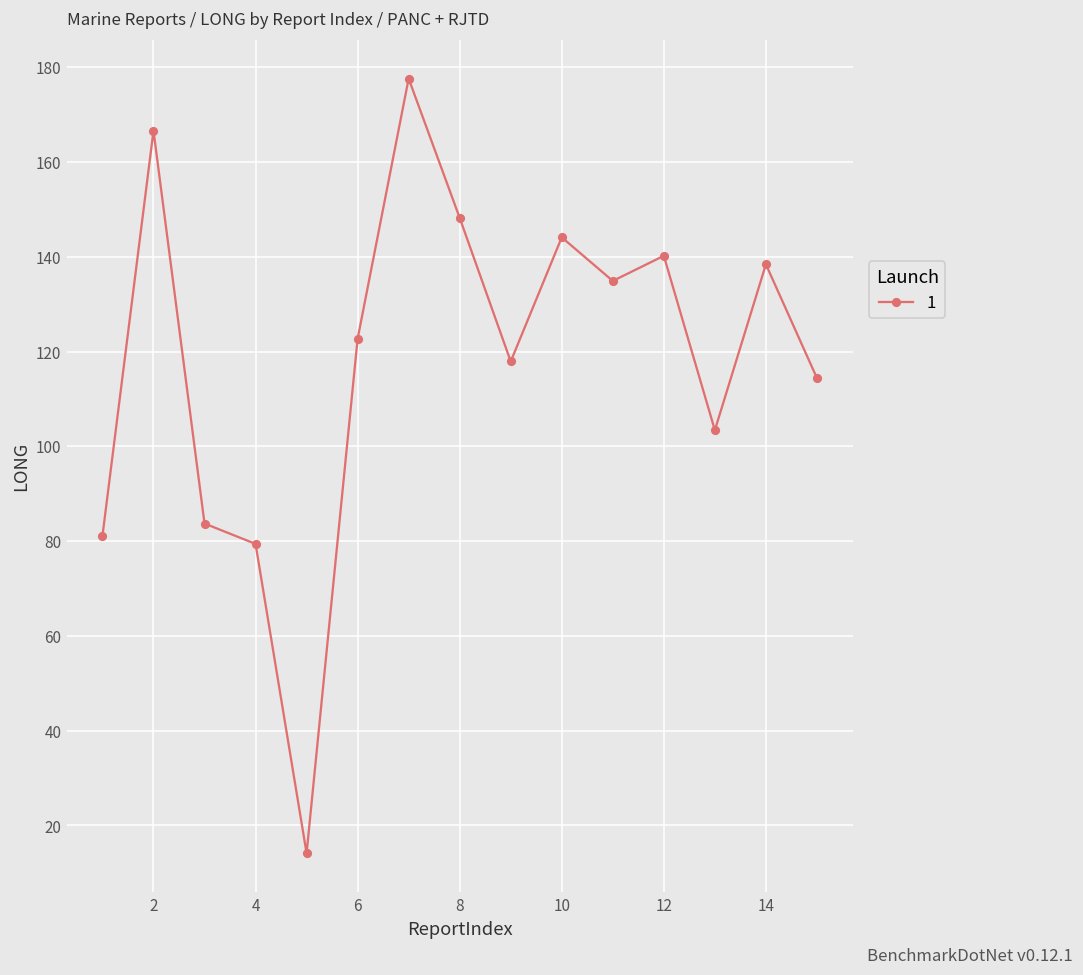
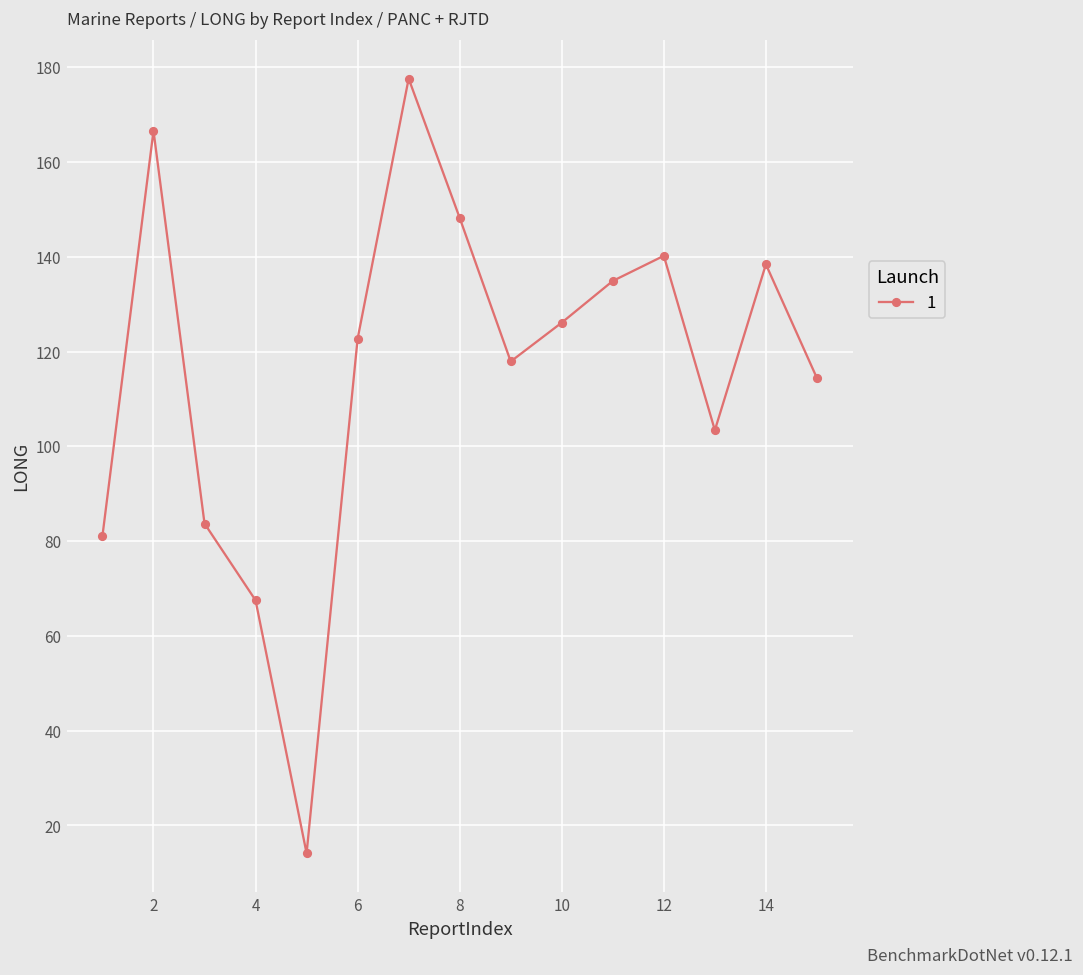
4: 79 -> 68
10: 144 -> 126
